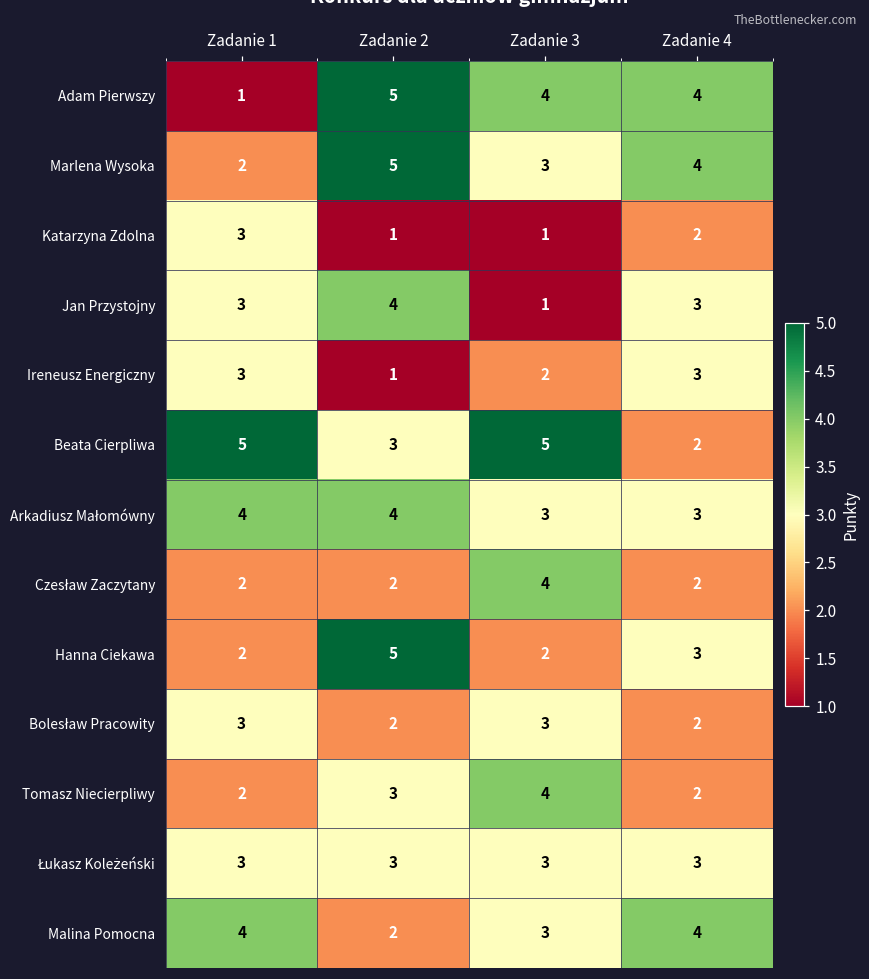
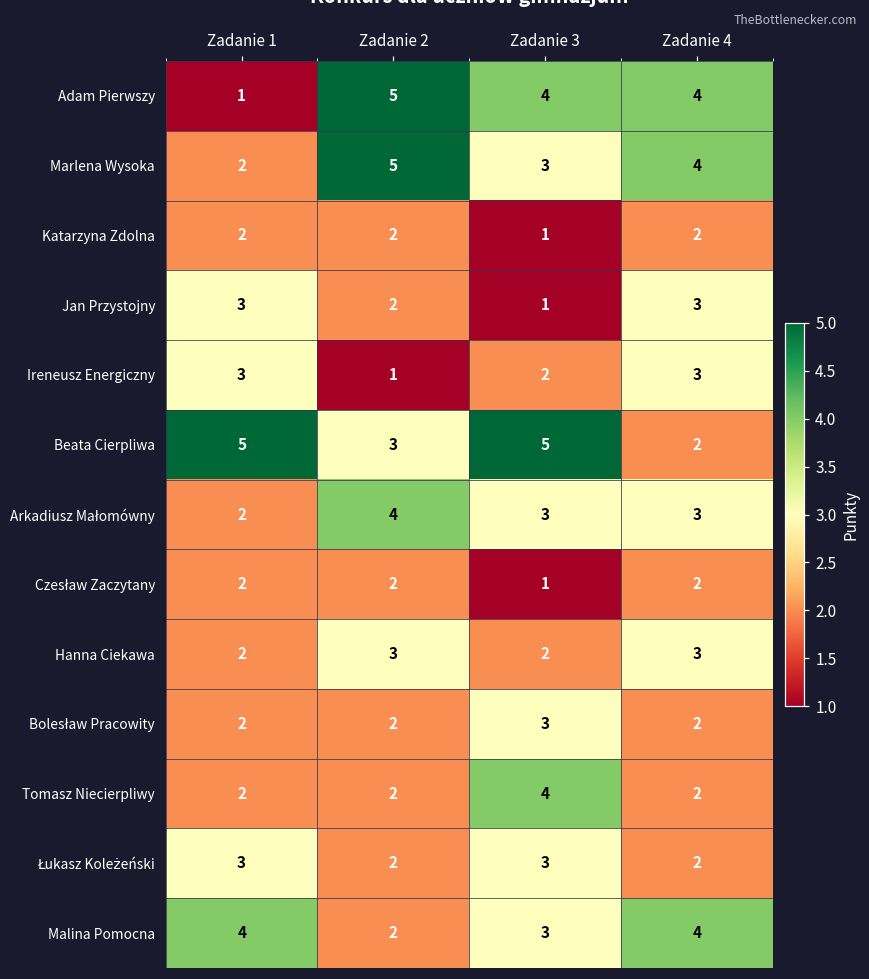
Katarzyna Zdolna, Zadanie 1: 3 -> 2
Katarzyna Zdolna, Zadanie 2: 1 -> 2
Jan Przystojny, Zadanie 2: 4 -> 2
Arkadiusz Małomówny, Zadanie 1: 4 -> 2
Czesław Zaczytany, Zadanie 3: 4 -> 1
Hanna Ciekawa, Zadanie 2: 5 -> 3
Bolesław Pracowity, Zadanie 1: 3 -> 2
Tomasz Niecierpliwy, Zadanie 2: 3 -> 2
Łukasz Koleżeński, Zadanie 2: 3 -> 2
Łukasz Koleżeński, Zadanie 4: 3 -> 2
